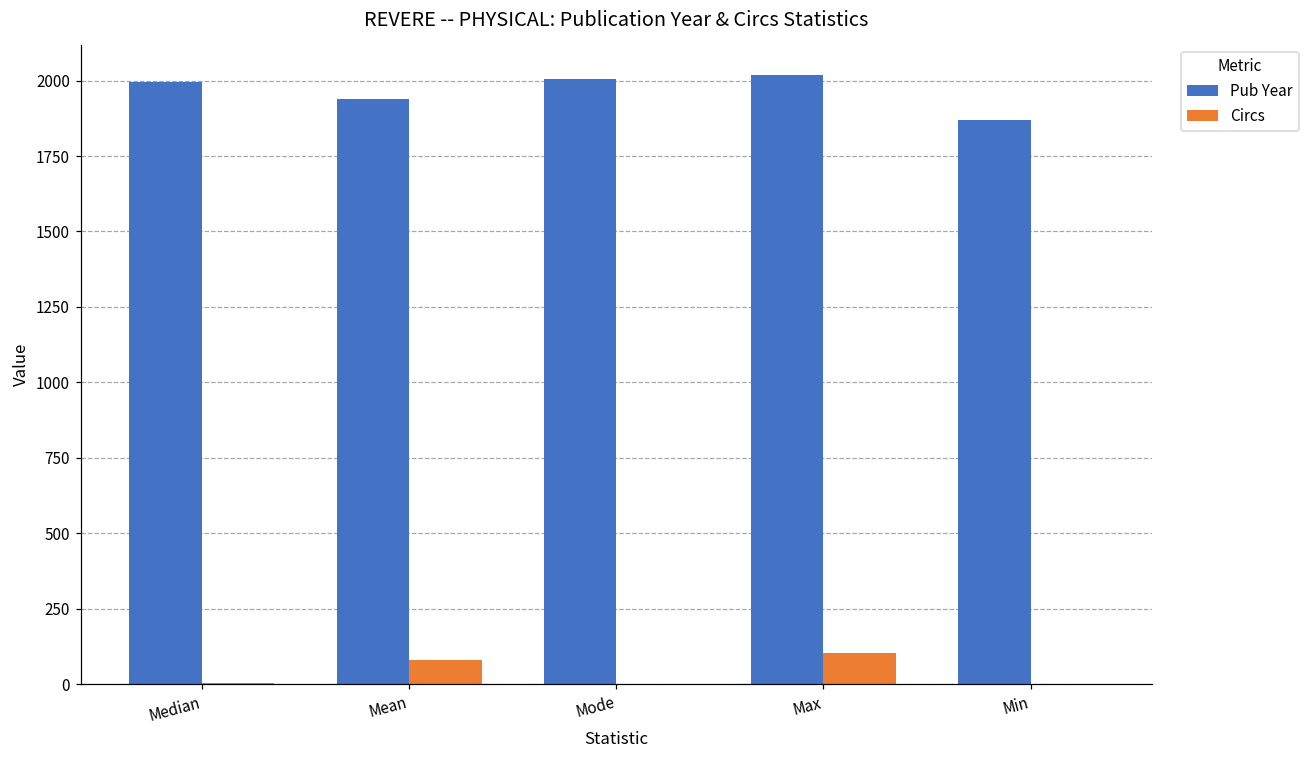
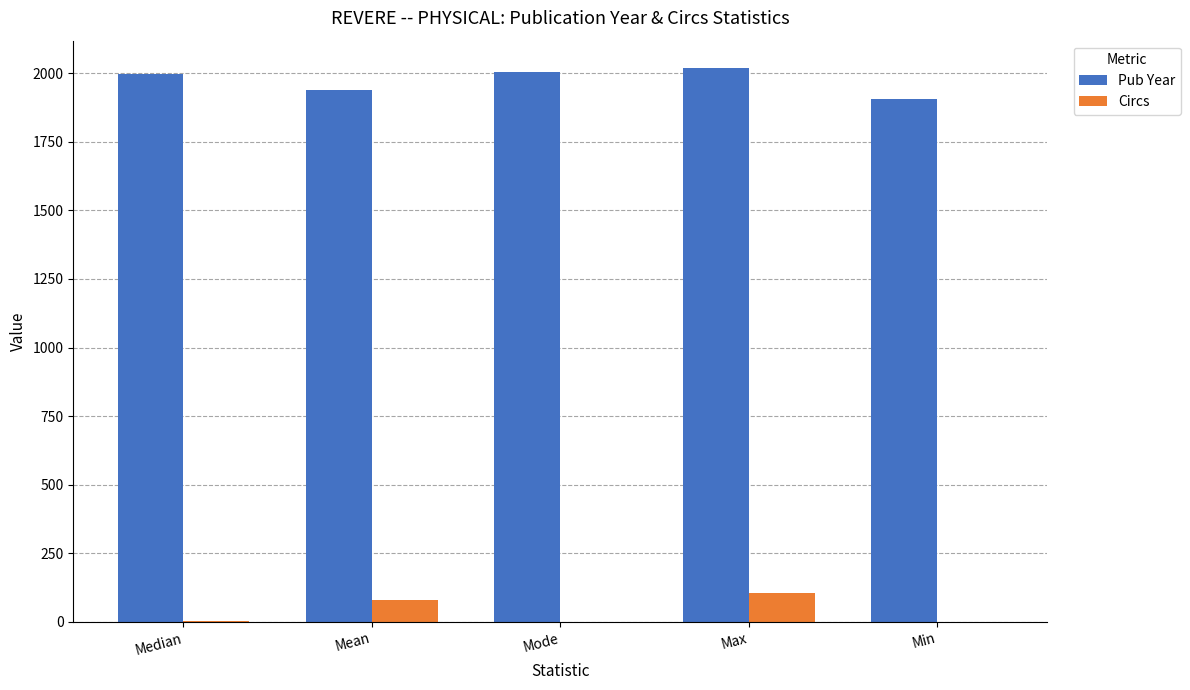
Pub Year, Min: 1870 -> 1910
